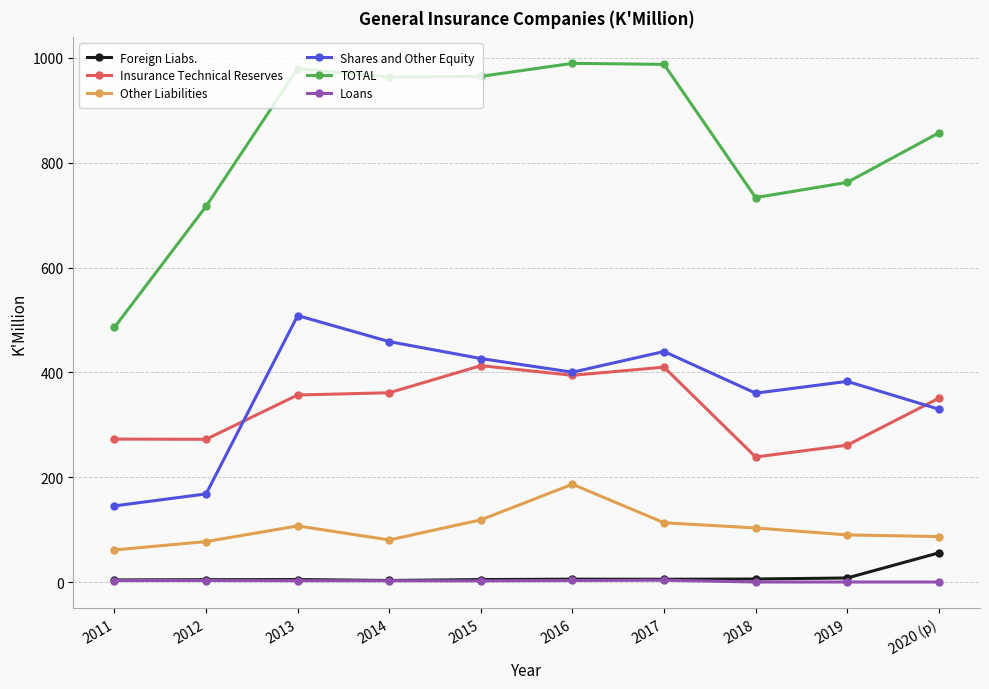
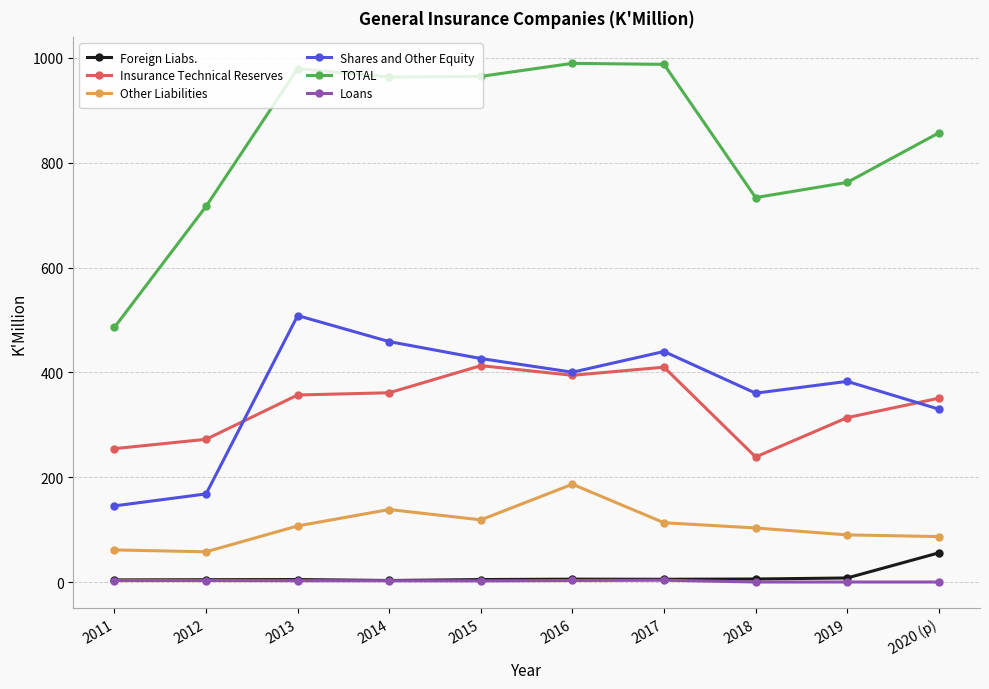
Insurance Technical Reserves, 2011: 270 -> 250
Other Liabilities, 2012: 80 -> 60
Other Liabilities, 2014: 80 -> 140
Insurance Technical Reserves, 2019: 260 -> 310
